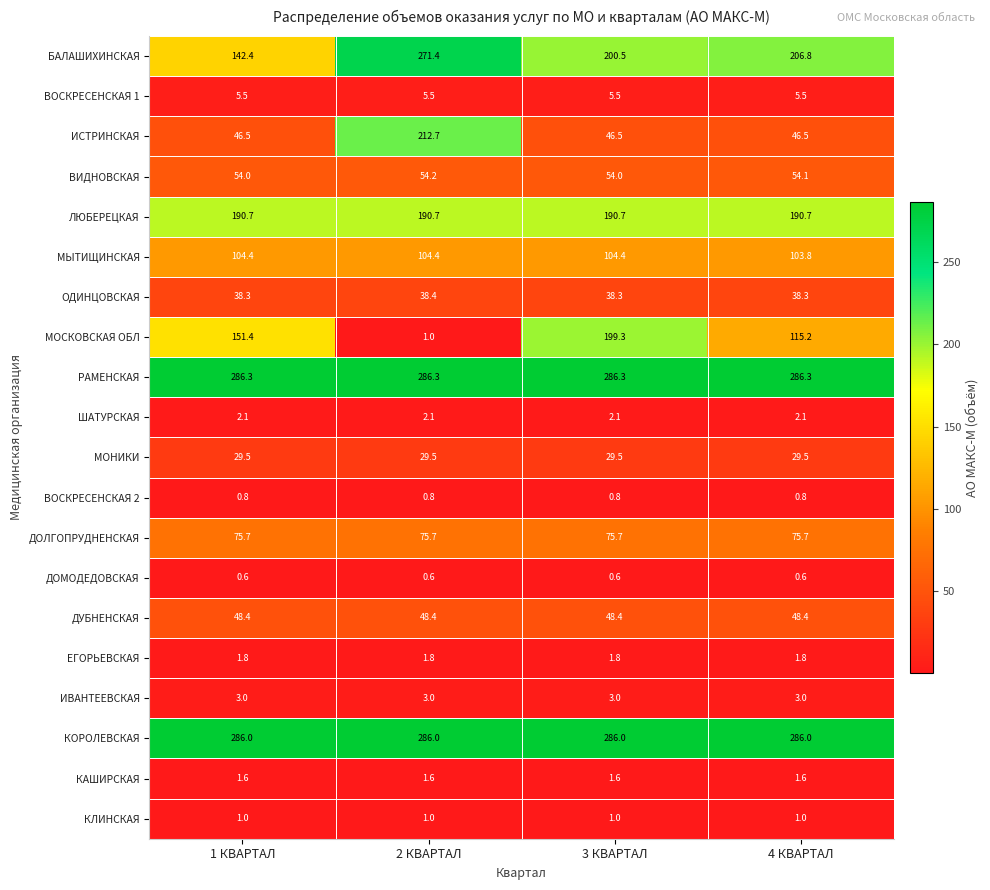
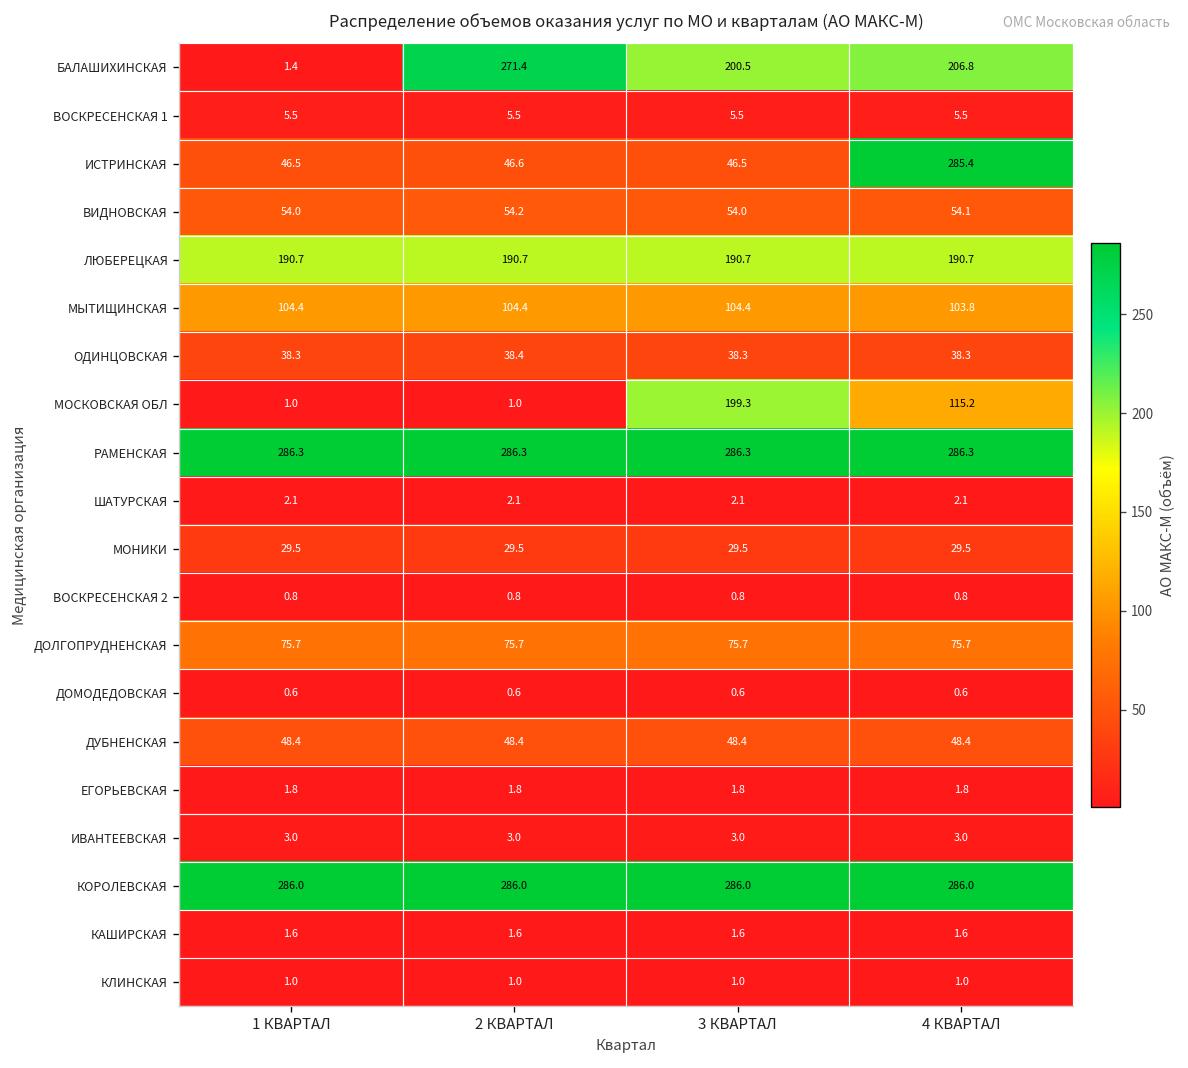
БАЛАШИХИНСКАЯ, 1 КВАРТАЛ: 142.4 -> 1.4
ИСТРИНСКАЯ, 2 КВАРТАЛ: 212.7 -> 46.6
ИСТРИНСКАЯ, 4 КВАРТАЛ: 46.5 -> 285.4
МОСКОВСКАЯ ОБЛ, 1 КВАРТАЛ: 151.4 -> 1.0
